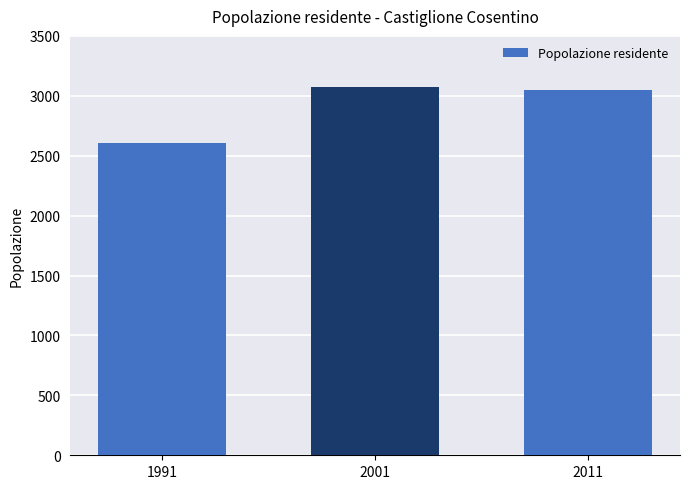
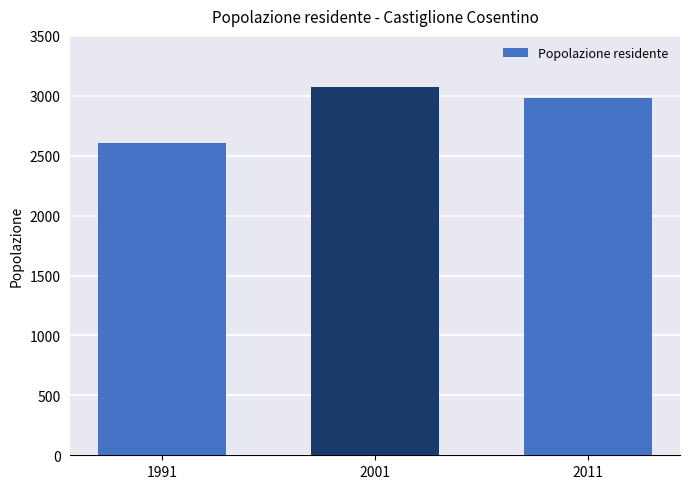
2011: 3050 -> 2980
